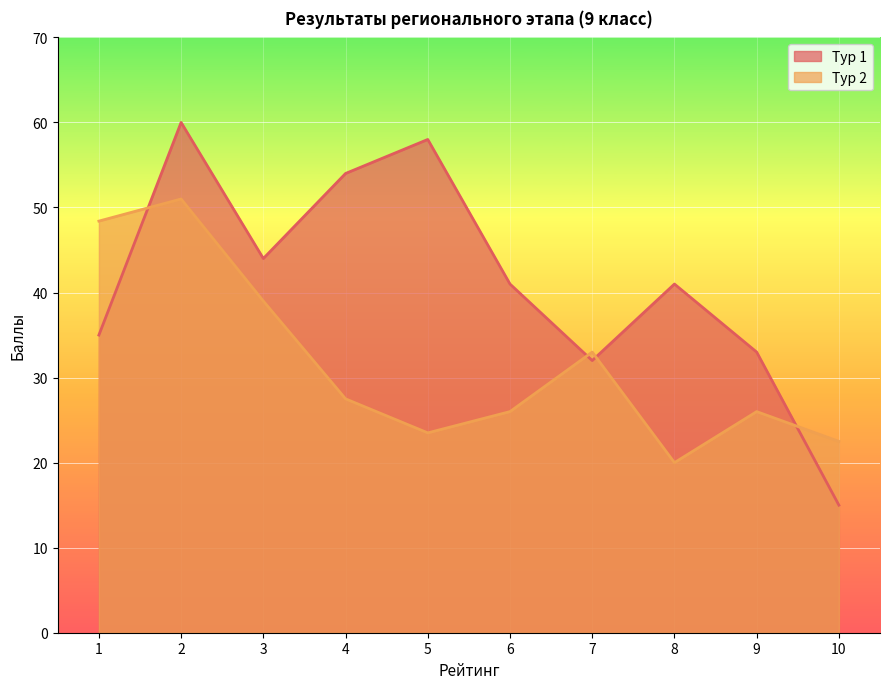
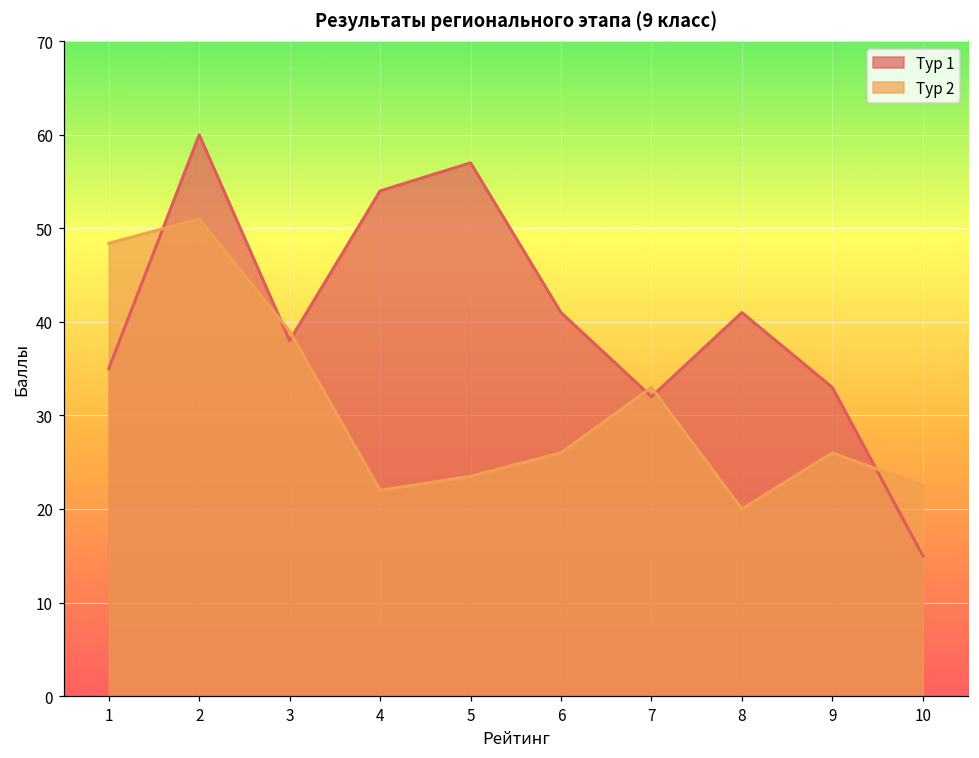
Тур 1, 3: 44 -> 38
Тур 2, 4: 28 -> 22
Тур 1, 5: 58 -> 57
